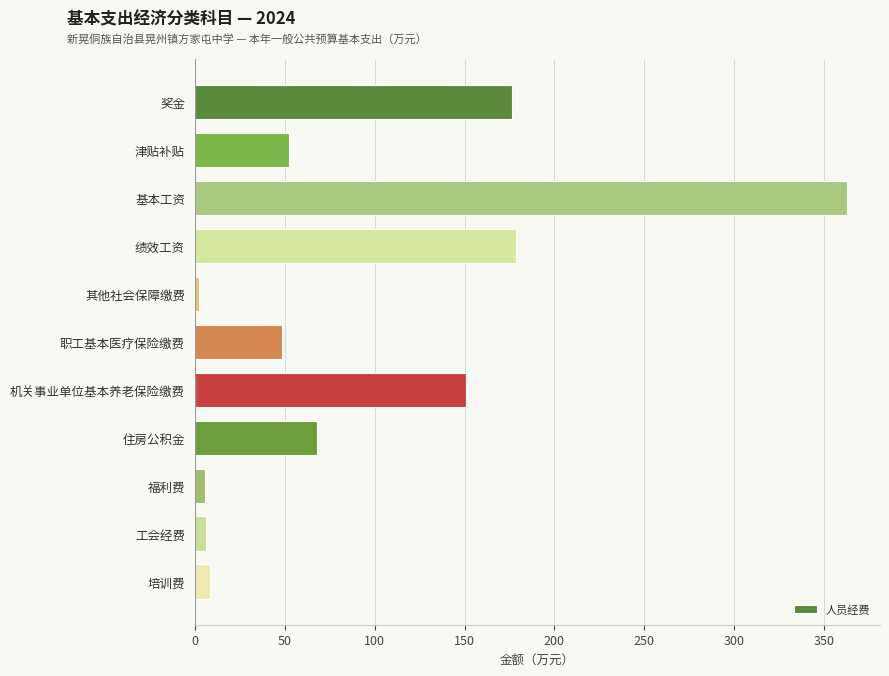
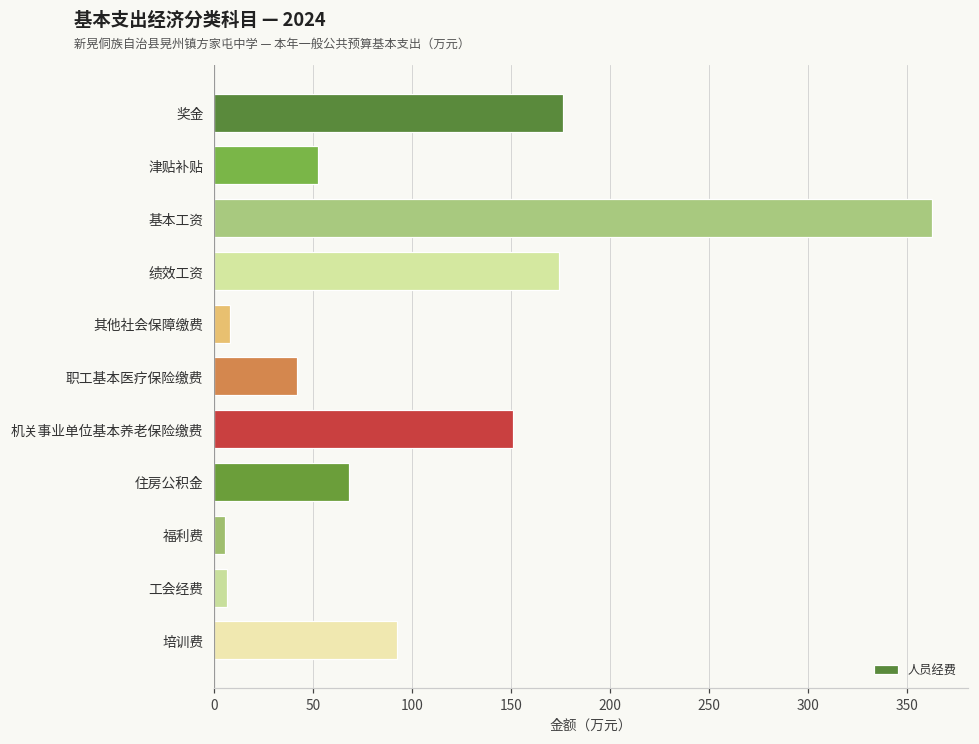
绩效工资: 179 -> 174
其他社会保障缴费: 2 -> 8
职工基本医疗保险缴费: 48 -> 42
培训费: 9 -> 92
